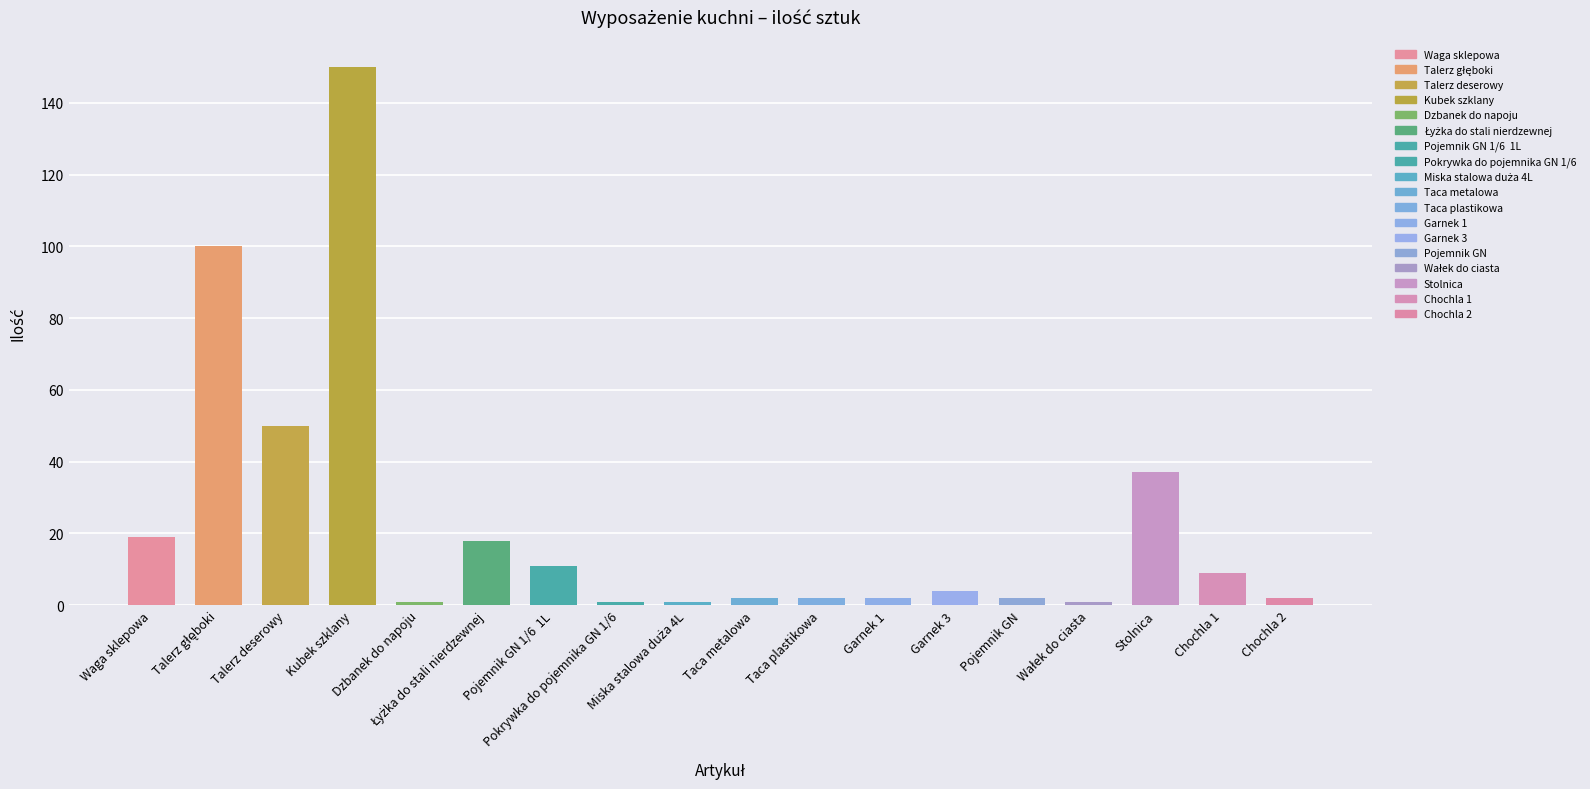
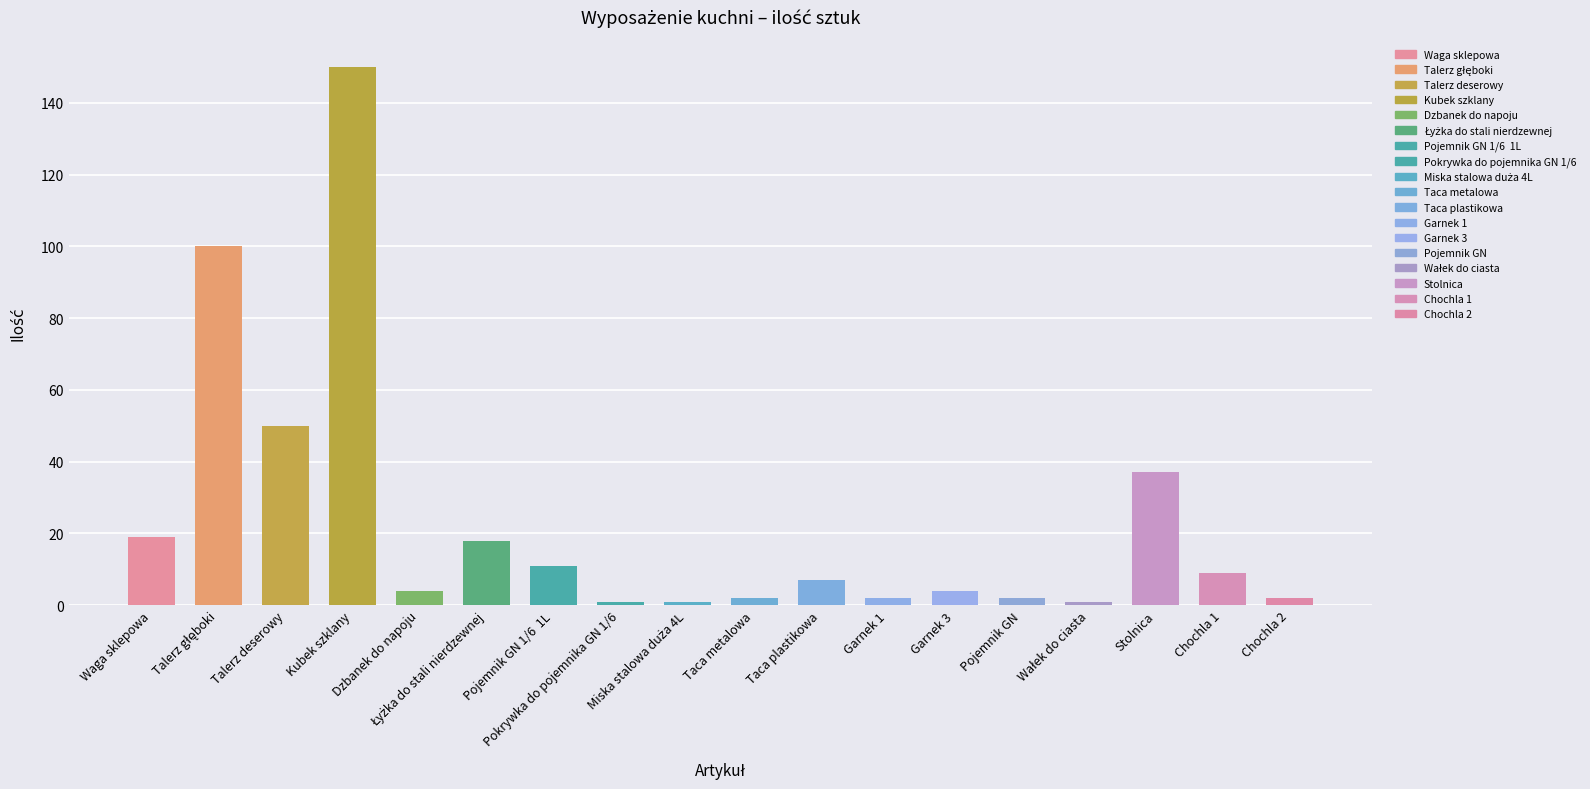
Dzbanek do napoju: 1 -> 4
Taca plastikowa: 2 -> 7
